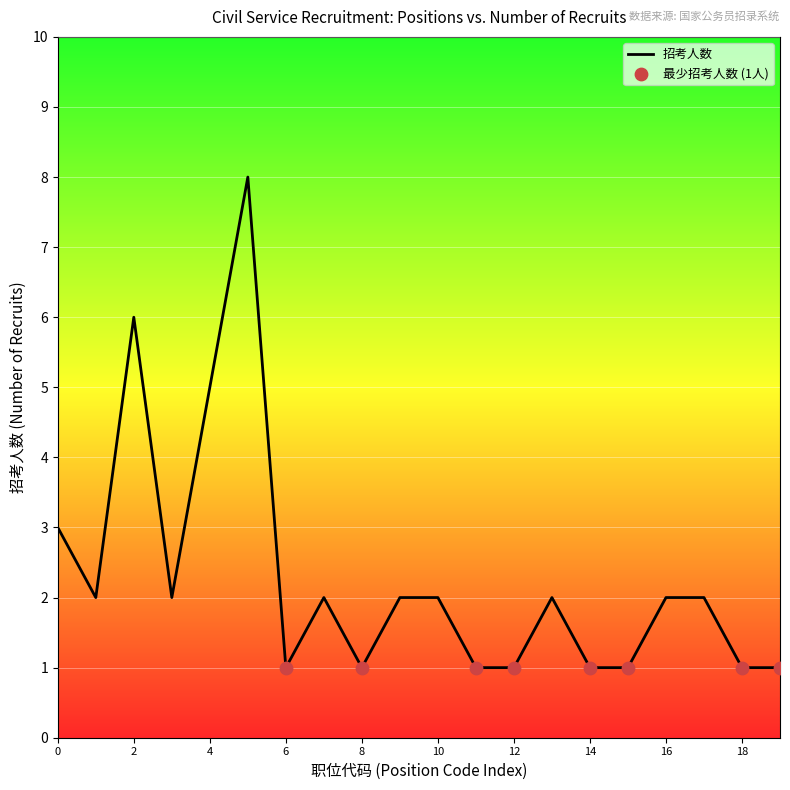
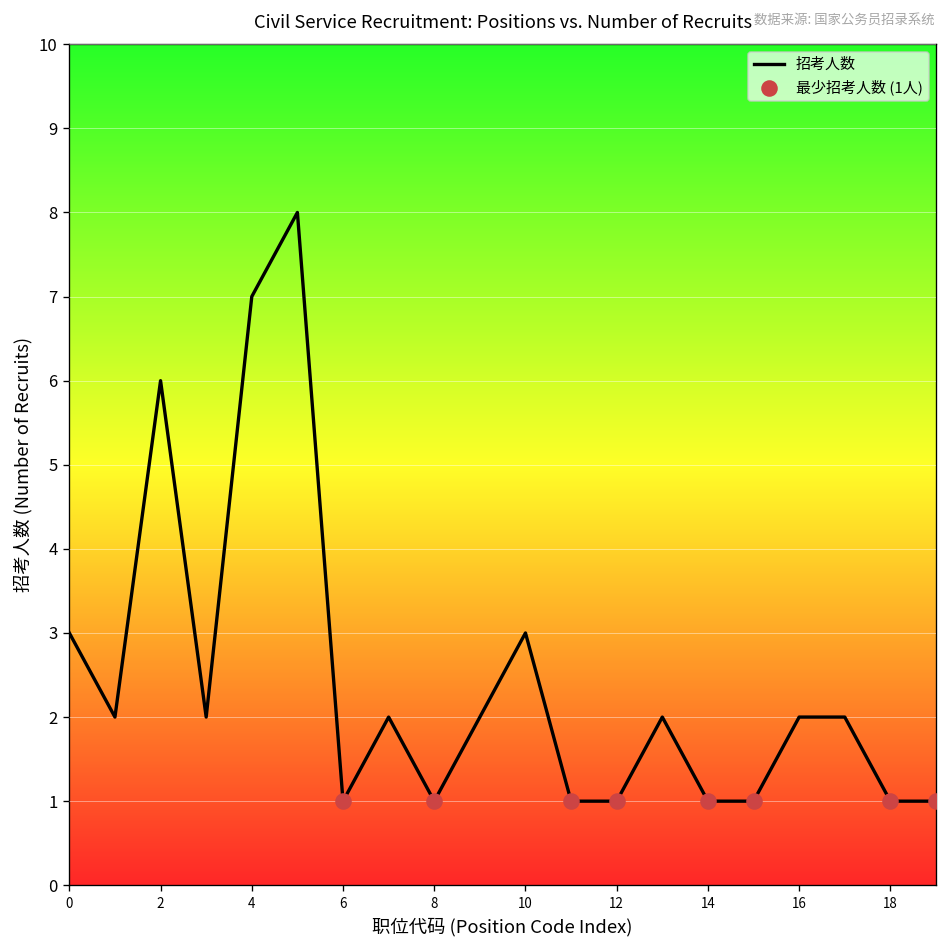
招考人数, 4: 5 -> 7
招考人数, 10: 2 -> 3
